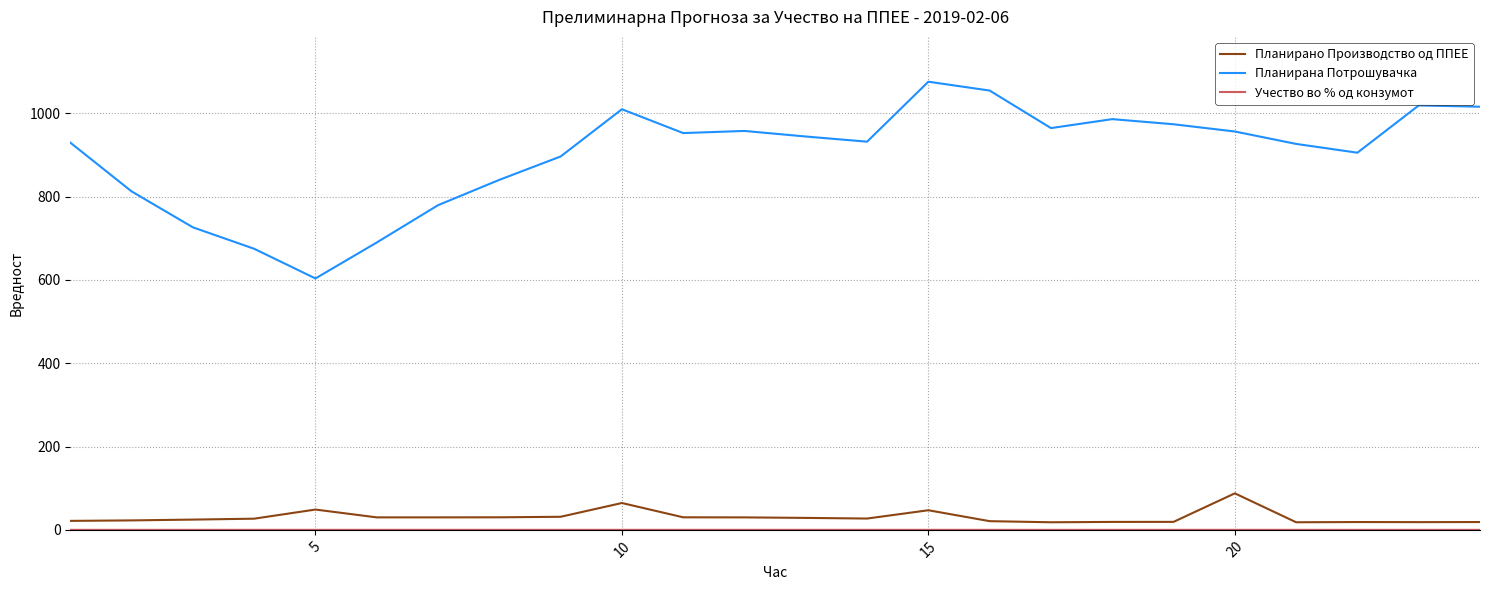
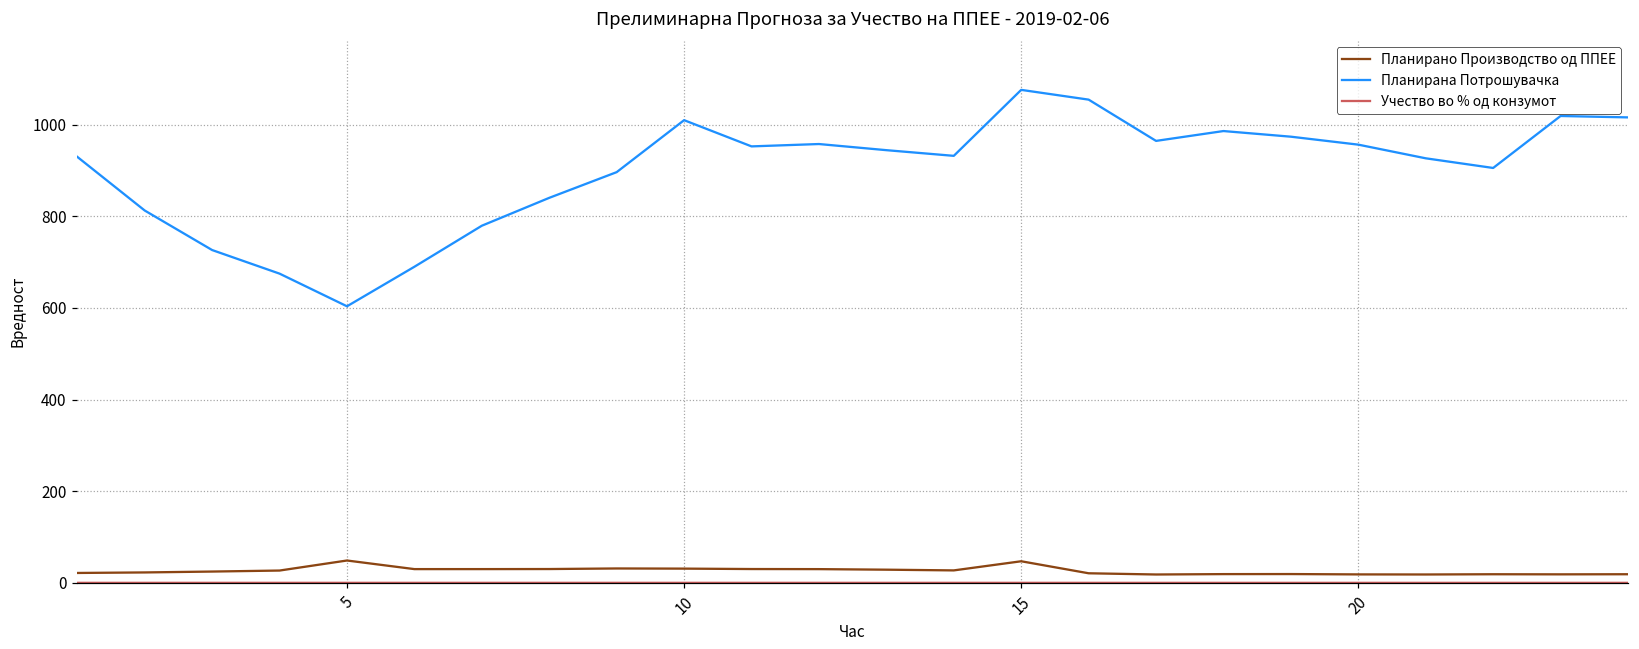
Планирано Производство од ППЕЕ, 10: 60 -> 30
Планирано Производство од ППЕЕ, 20: 90 -> 20
